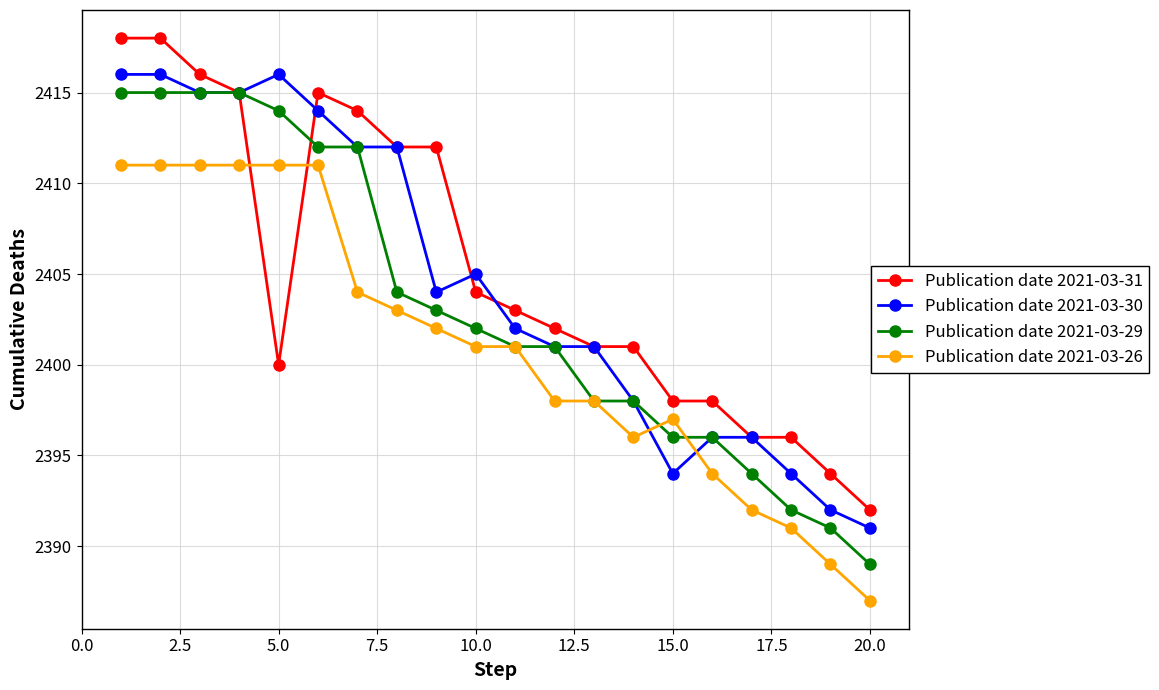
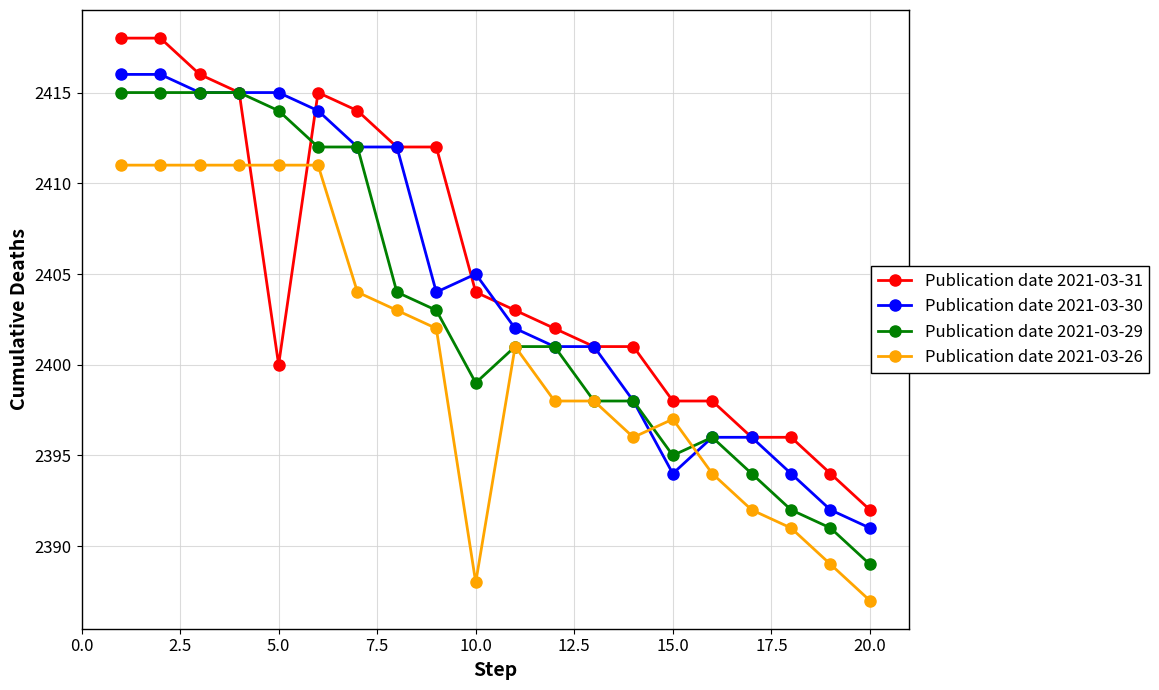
Publication date 2021-03-30, 5.0: 2416 -> 2415
Publication date 2021-03-29, 10.0: 2402 -> 2399
Publication date 2021-03-26, 10.0: 2401 -> 2388
Publication date 2021-03-29, 15.0: 2396 -> 2395
